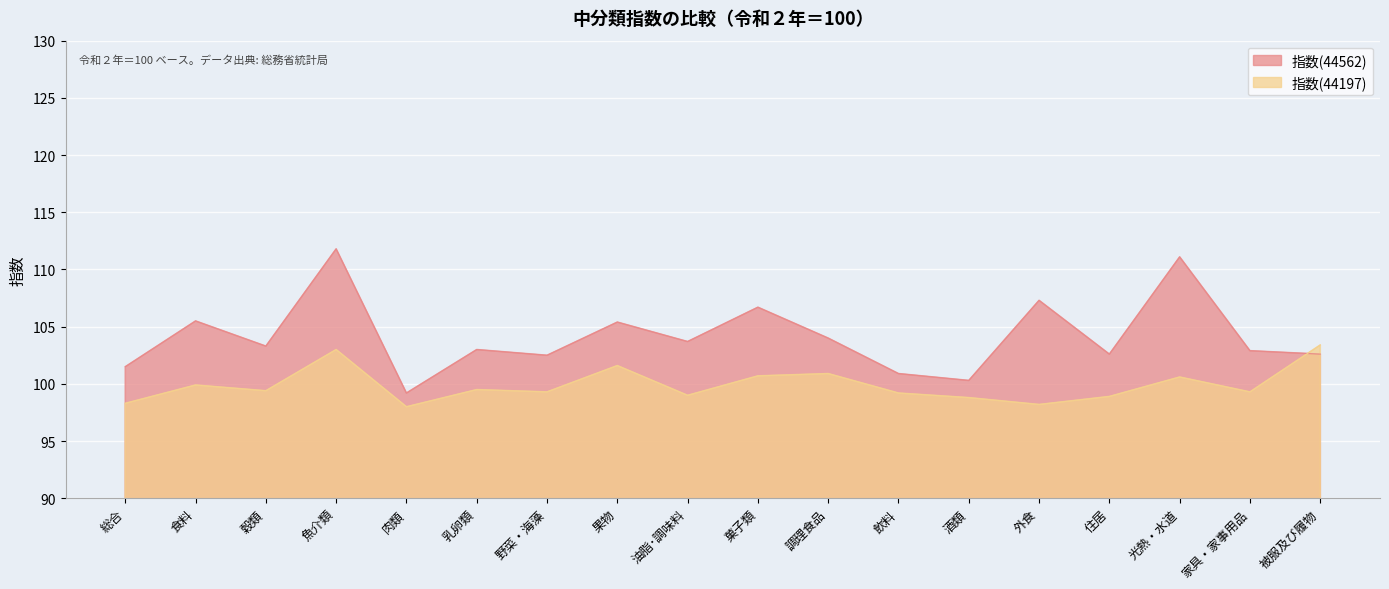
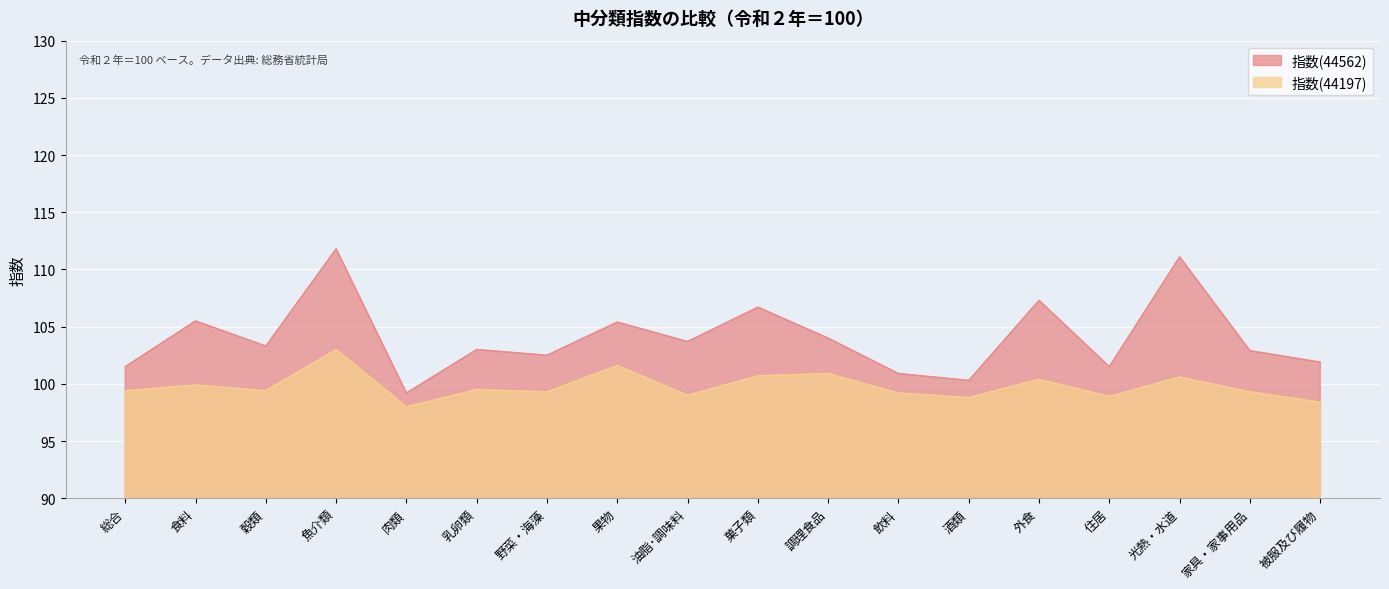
指数(44197), 総合: 98.3 -> 99.4
指数(44197), 外食: 98.2 -> 100.4
指数(44562), 住居: 102.6 -> 101.5
指数(44562), 被服及び履物: 102.6 -> 101.9
指数(44197), 被服及び履物: 103.4 -> 98.4
